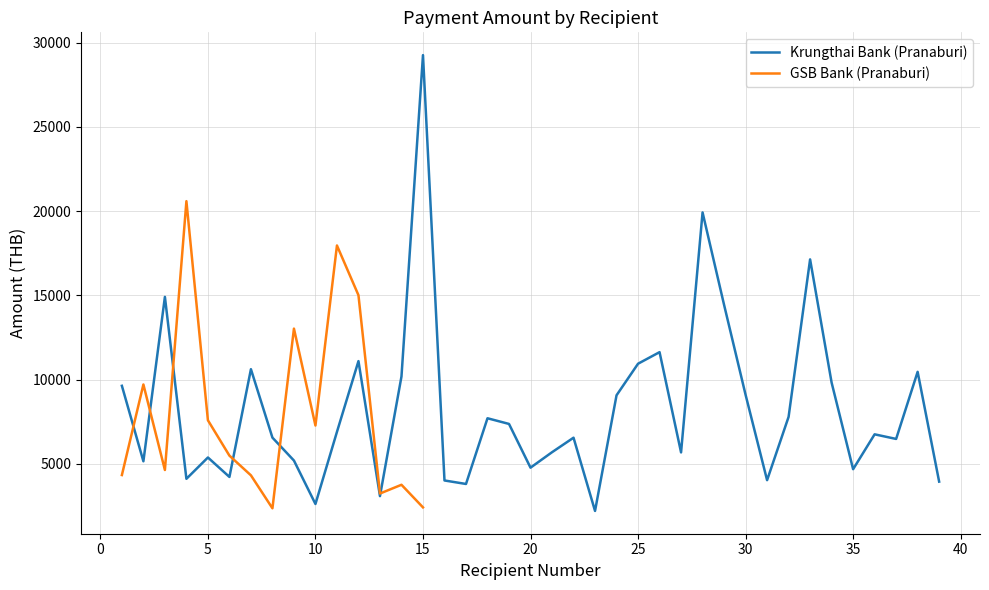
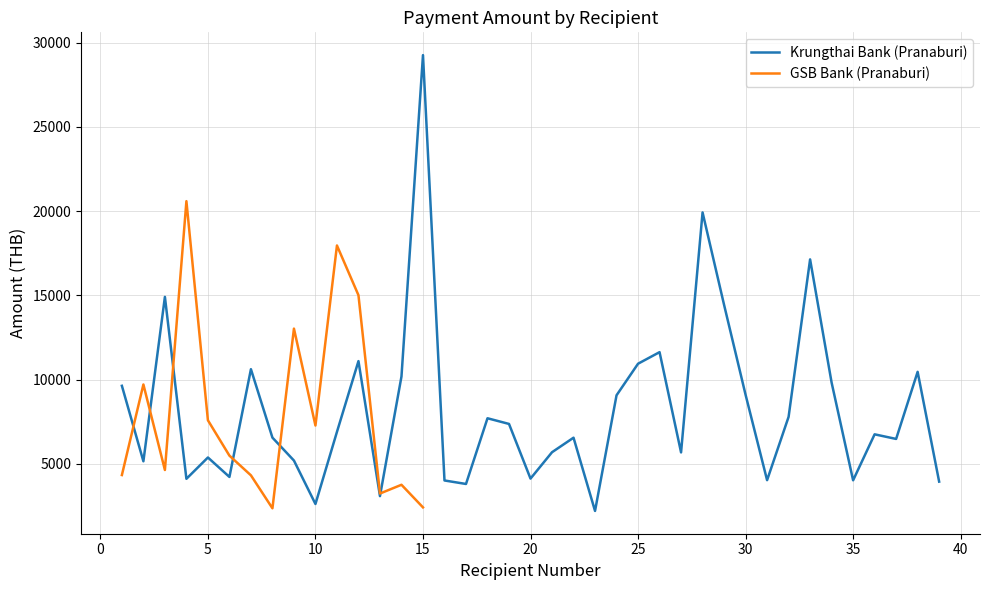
Krungthai Bank (Pranaburi), 20: 4800 -> 4100
Krungthai Bank (Pranaburi), 35: 4700 -> 4000
